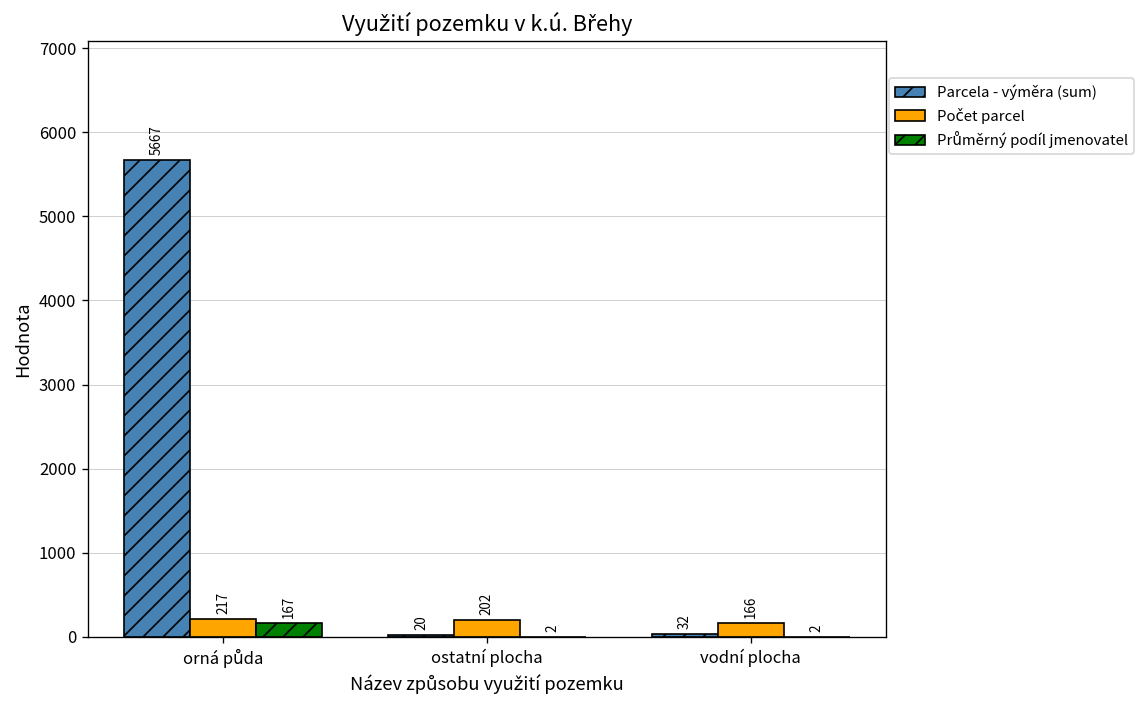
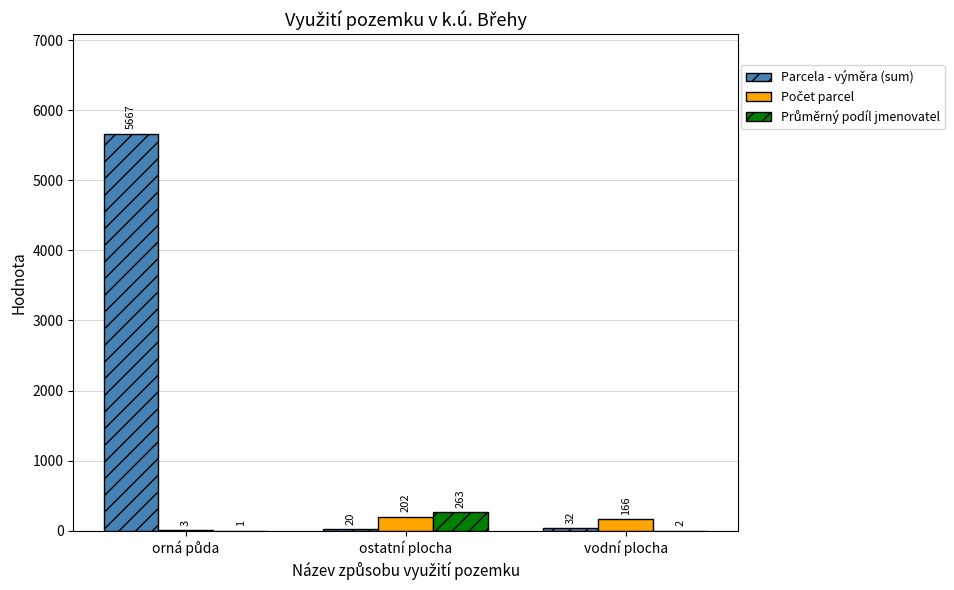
Počet parcel, orná půda: 217 -> 3
Průměrný podíl jmenovatel, orná půda: 167 -> 1
Průměrný podíl jmenovatel, ostatní plocha: 2 -> 263
